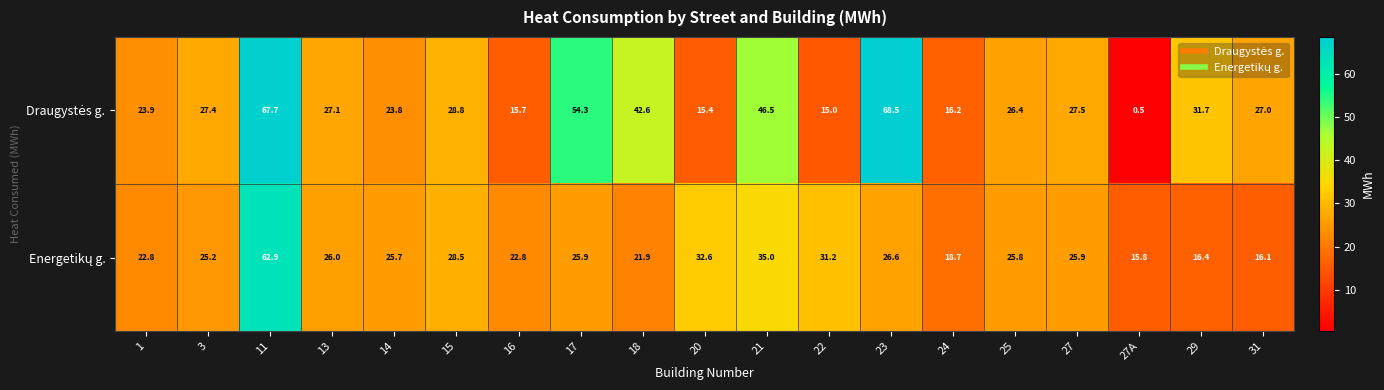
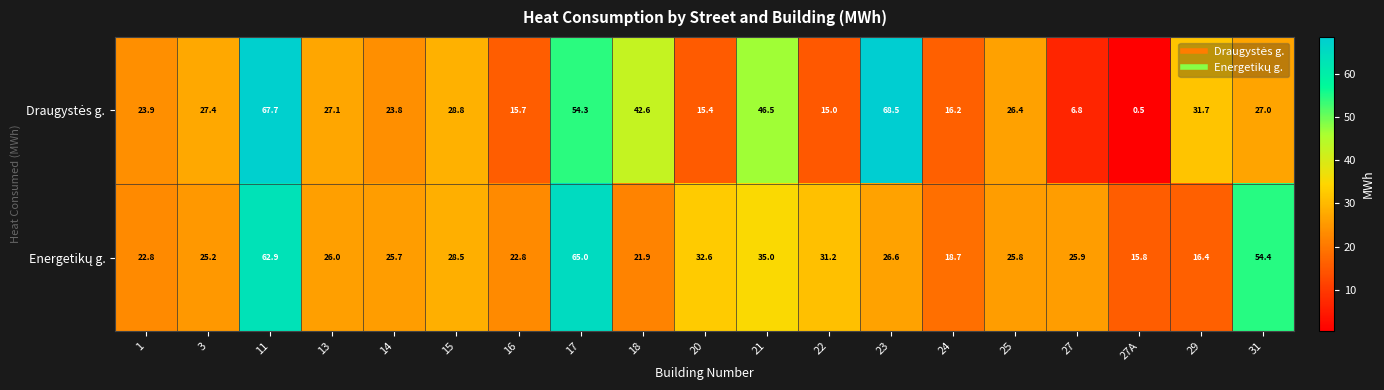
Draugystės g., 27: 27.5 -> 6.8
Energetikų g., 17: 25.9 -> 65.0
Energetikų g., 31: 16.1 -> 54.4
